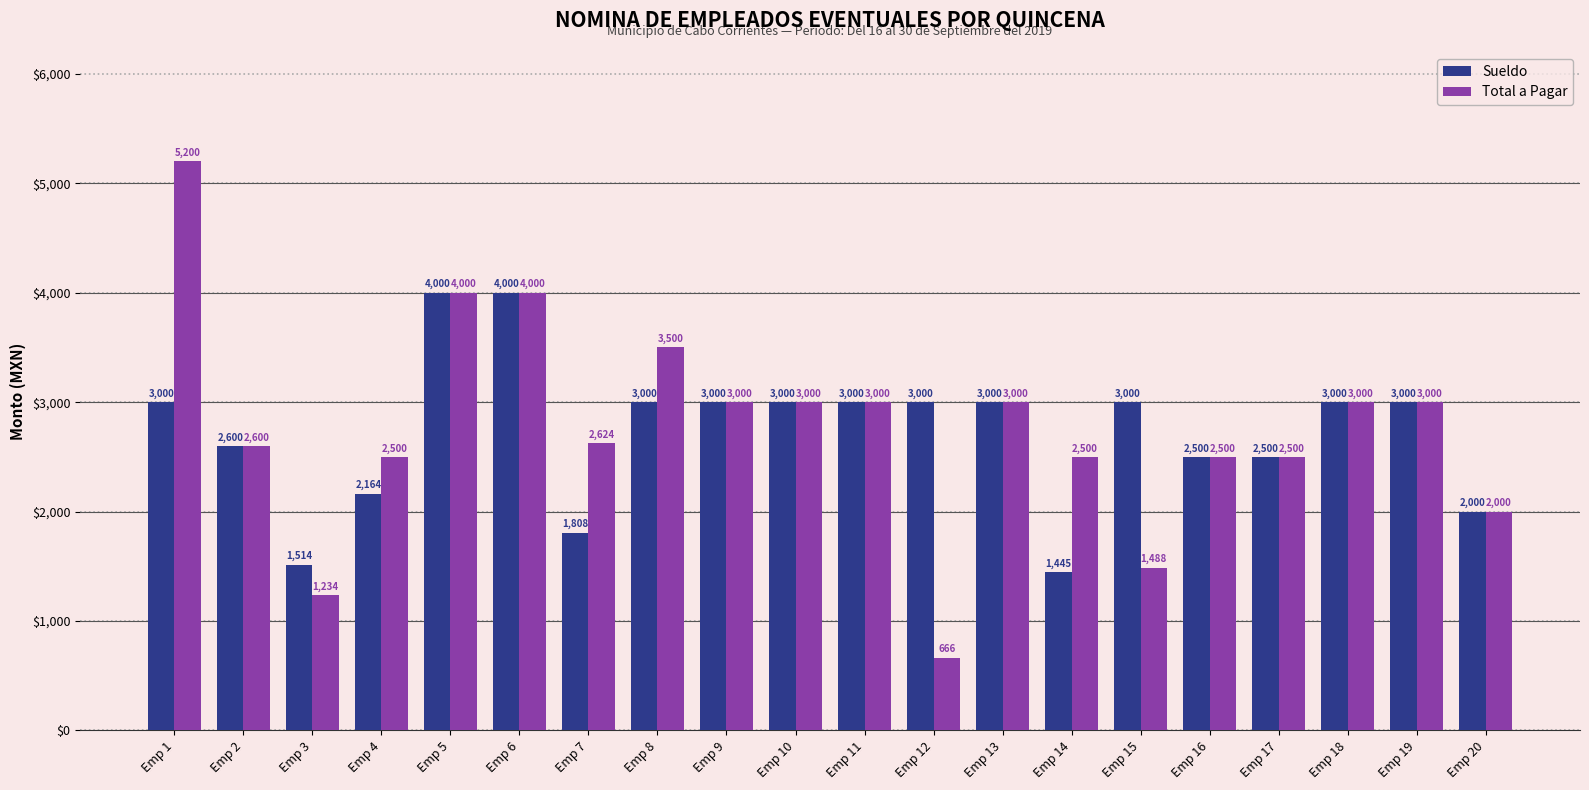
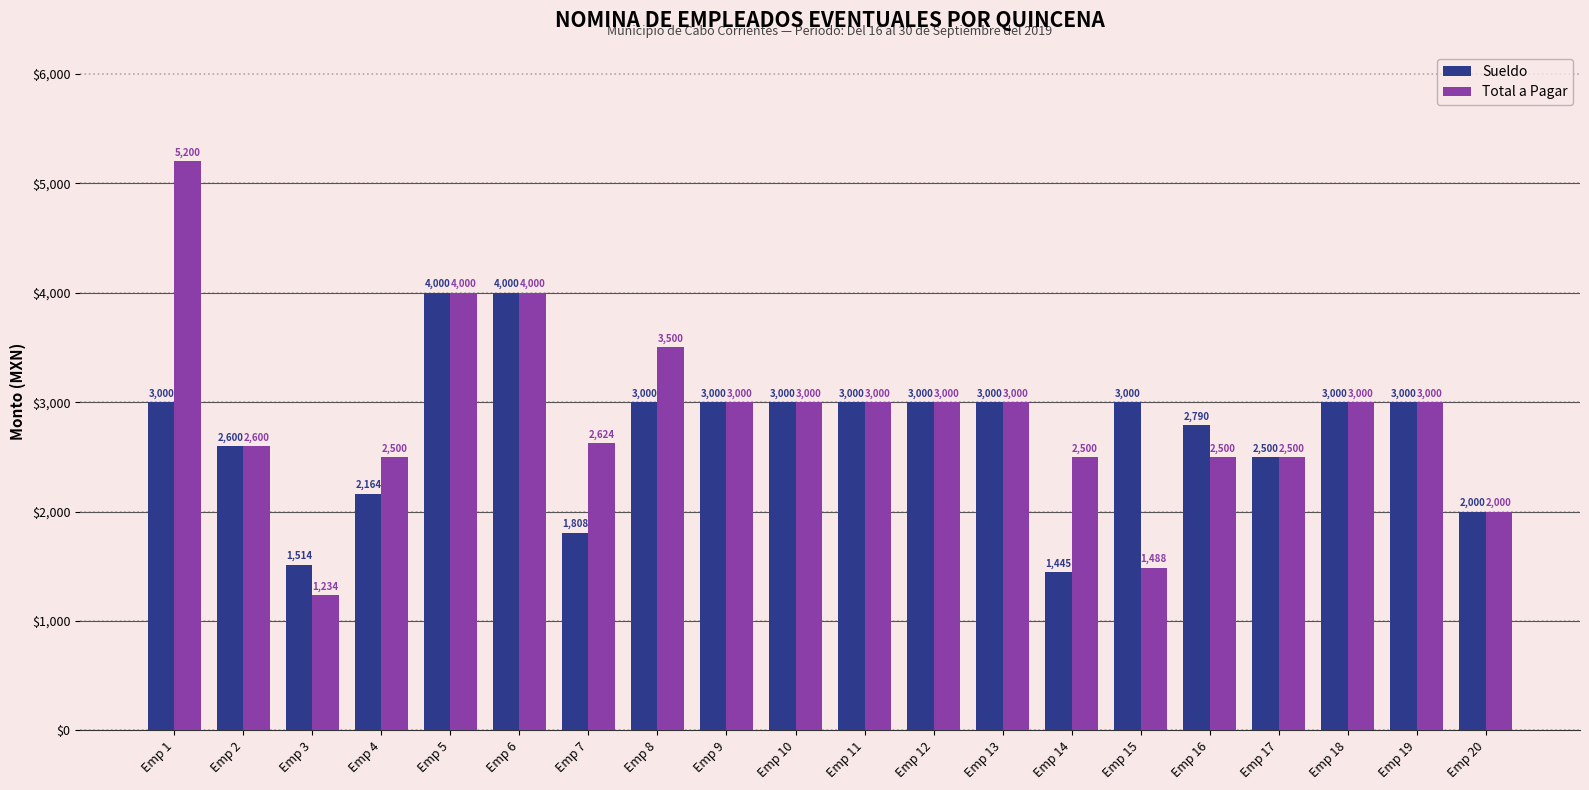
Total a Pagar, Emp 12: 666 -> 3,000
Sueldo, Emp 16: 2,500 -> 2,790
